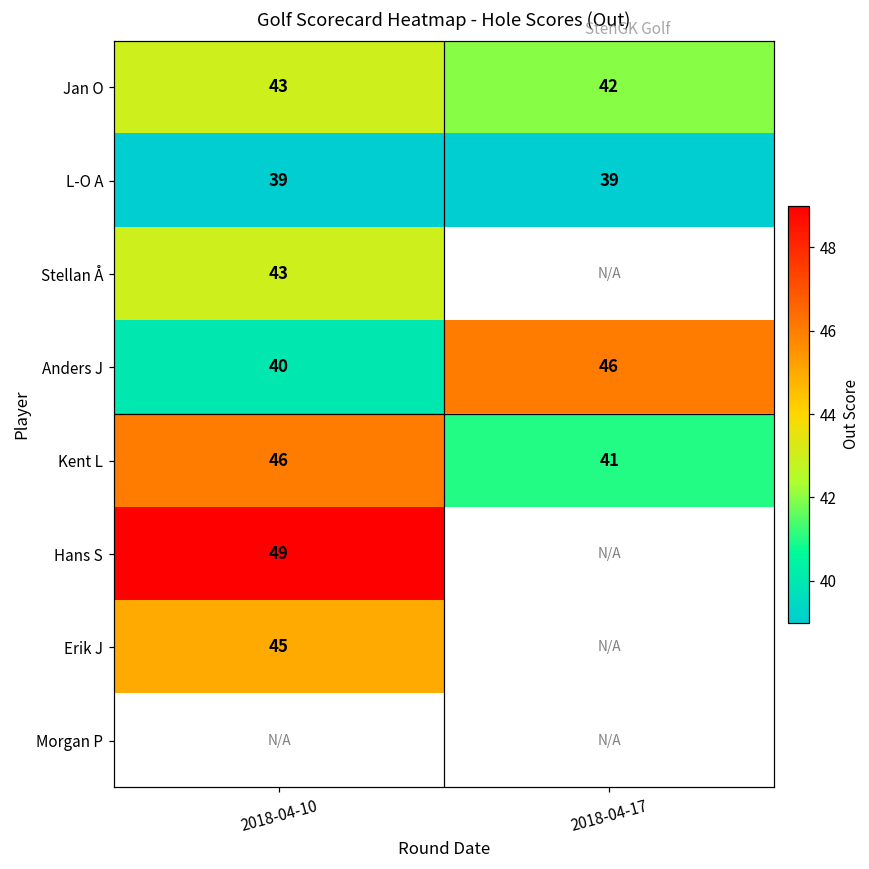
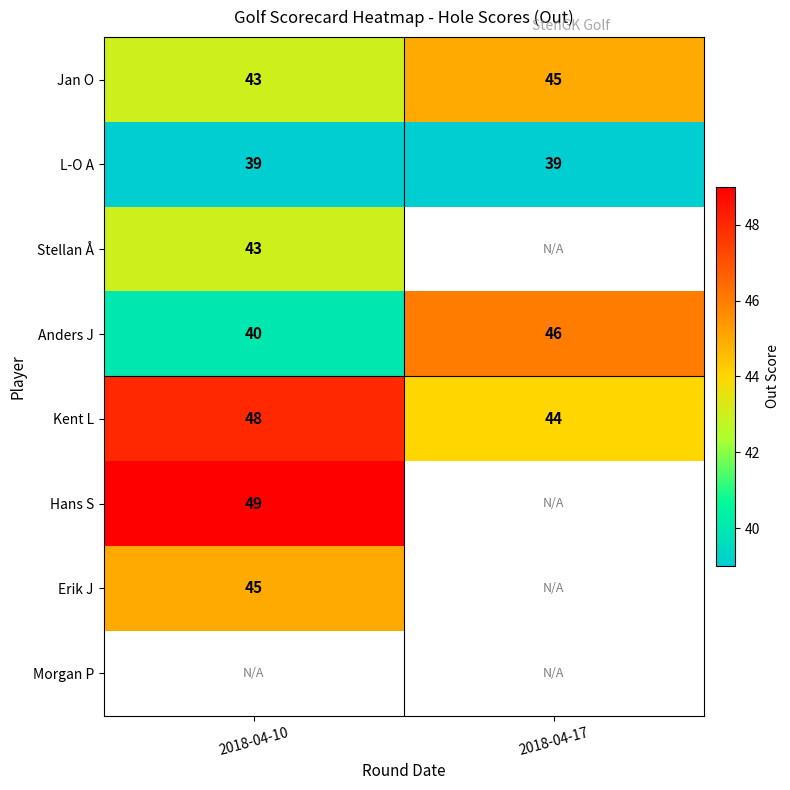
Jan O, 2018-04-17: 42 -> 45
Kent L, 2018-04-10: 46 -> 48
Kent L, 2018-04-17: 41 -> 44
